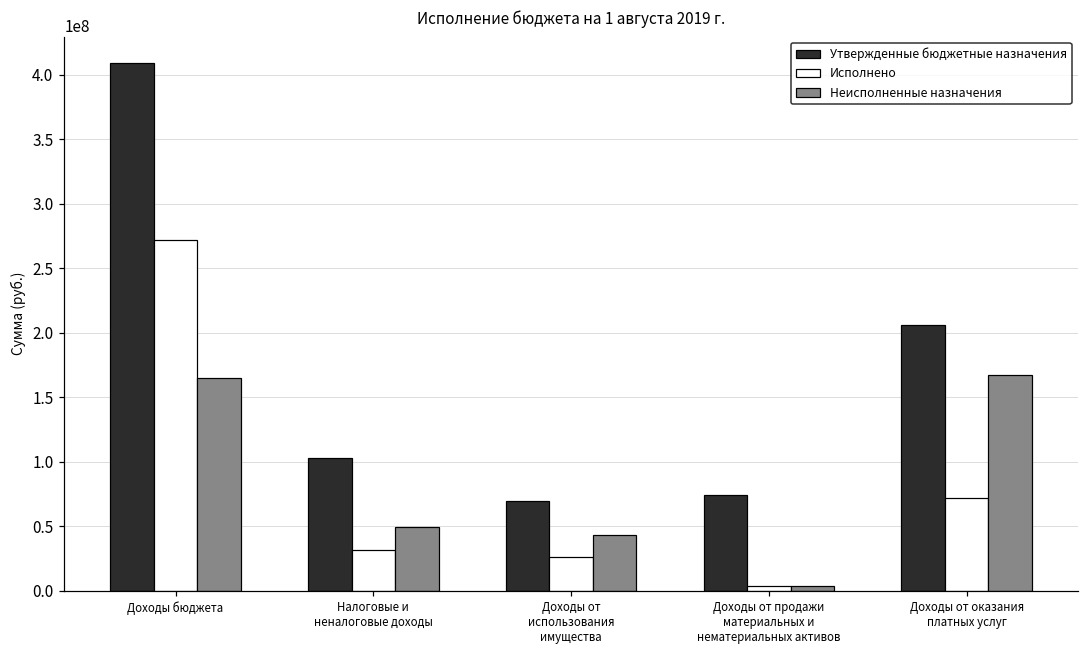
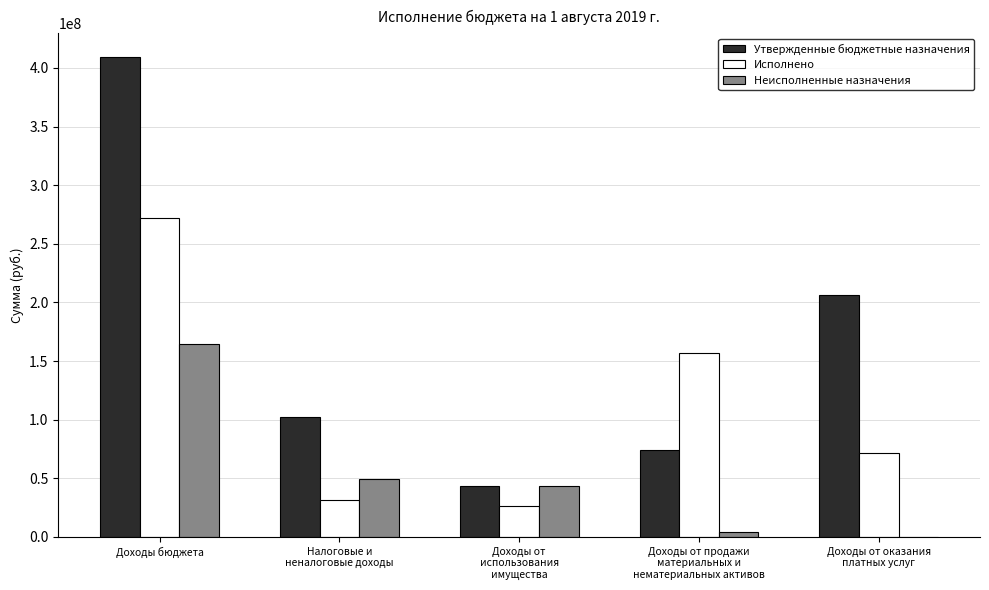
Утвержденные бюджетные назначения, Доходы от использования имущества: 69000000 -> 44000000
Исполнено, Доходы от продажи материальных и нематериальных активов: 3000000 -> 156000000
Неисполненные назначения, Доходы от оказания платных услуг: 167000000 -> 0
